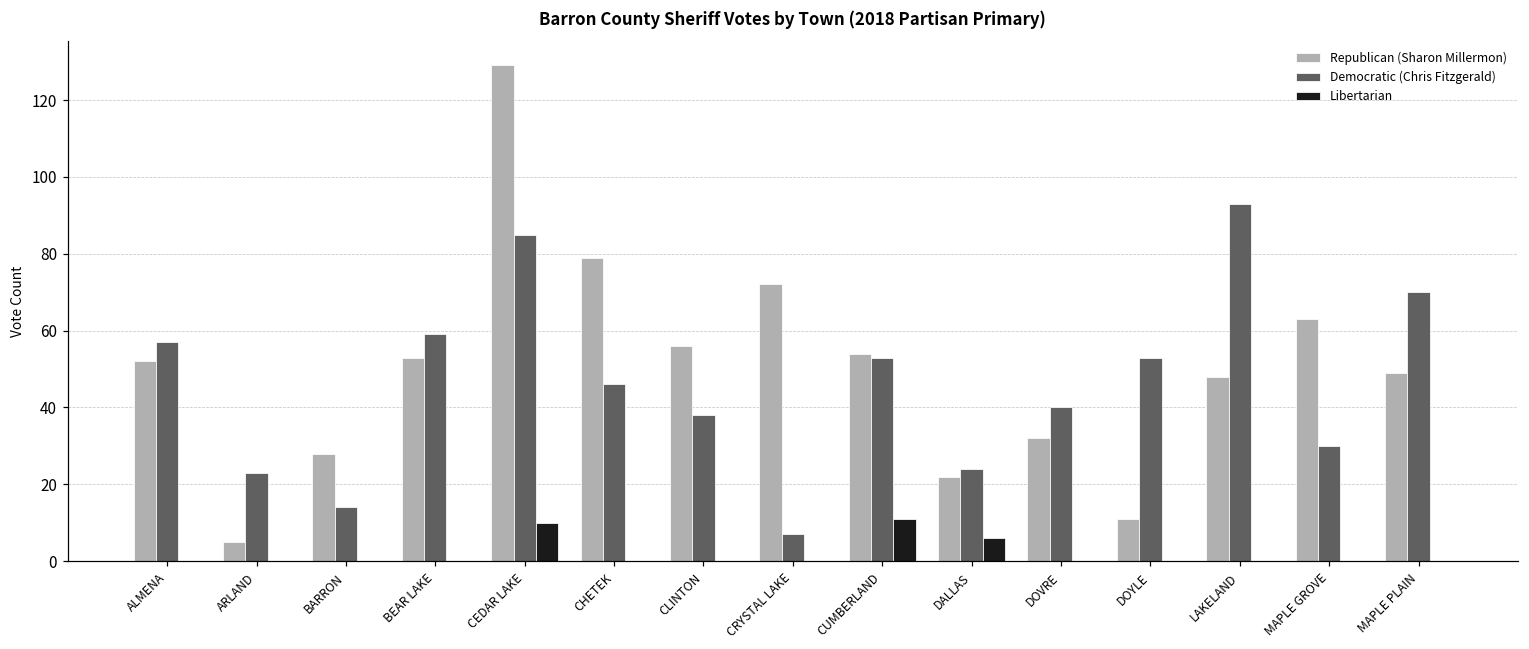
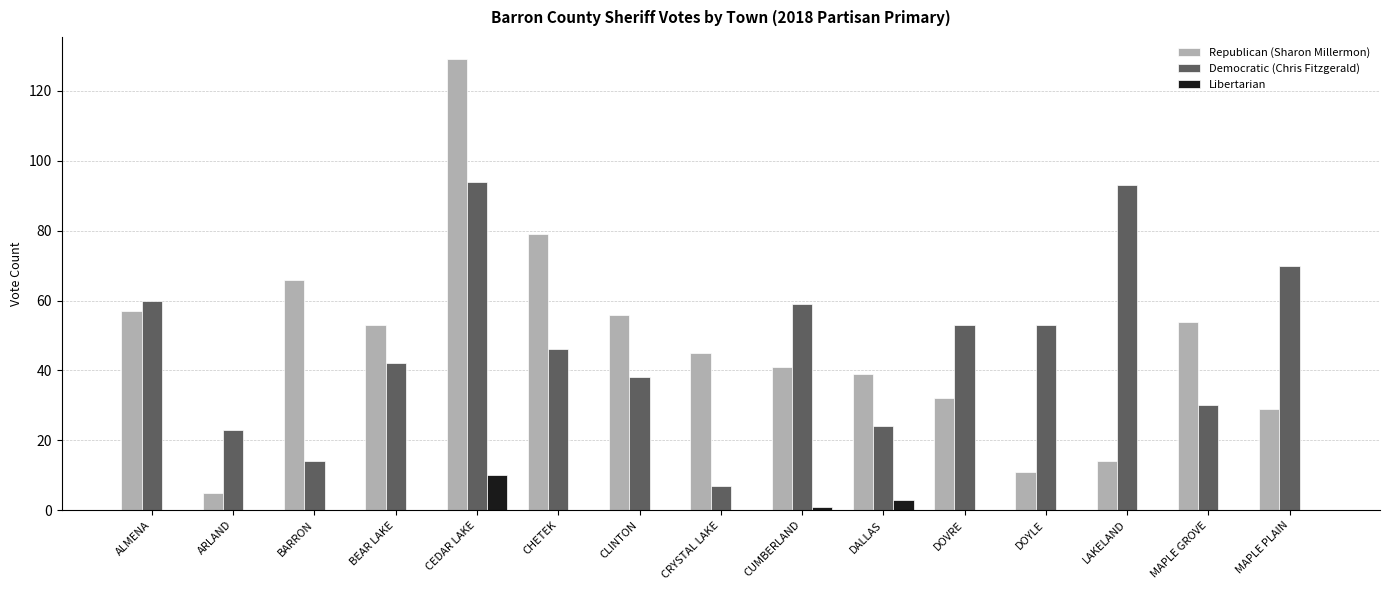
Republican (Sharon Millermon), ALMENA: 52 -> 57
Democratic (Chris Fitzgerald), ALMENA: 57 -> 60
Republican (Sharon Millermon), BARRON: 28 -> 66
Democratic (Chris Fitzgerald), BEAR LAKE: 59 -> 42
Democratic (Chris Fitzgerald), CEDAR LAKE: 85 -> 94
Republican (Sharon Millermon), CRYSTAL LAKE: 72 -> 45
Republican (Sharon Millermon), CUMBERLAND: 54 -> 41
Democratic (Chris Fitzgerald), CUMBERLAND: 53 -> 59
Libertarian, CUMBERLAND: 11 -> 1
Republican (Sharon Millermon), DALLAS: 22 -> 39
Libertarian, DALLAS: 6 -> 3
Democratic (Chris Fitzgerald), DOVRE: 40 -> 53
Republican (Sharon Millermon), LAKELAND: 48 -> 14
Republican (Sharon Millermon), MAPLE GROVE: 63 -> 54
Republican (Sharon Millermon), MAPLE PLAIN: 49 -> 29
